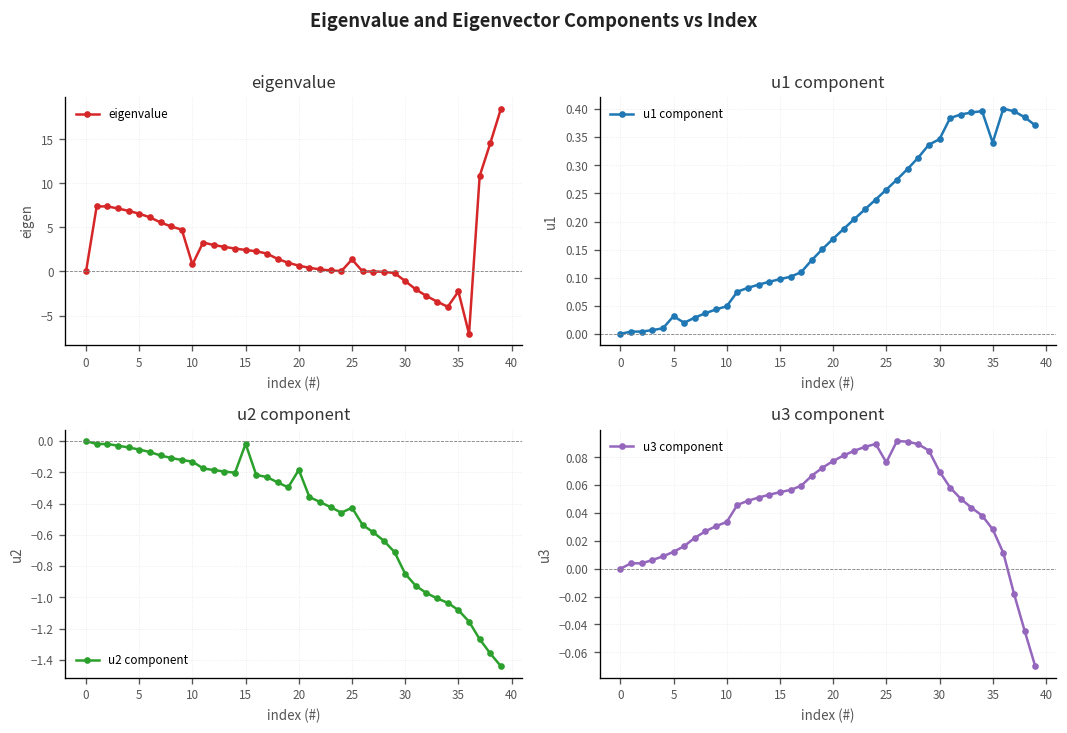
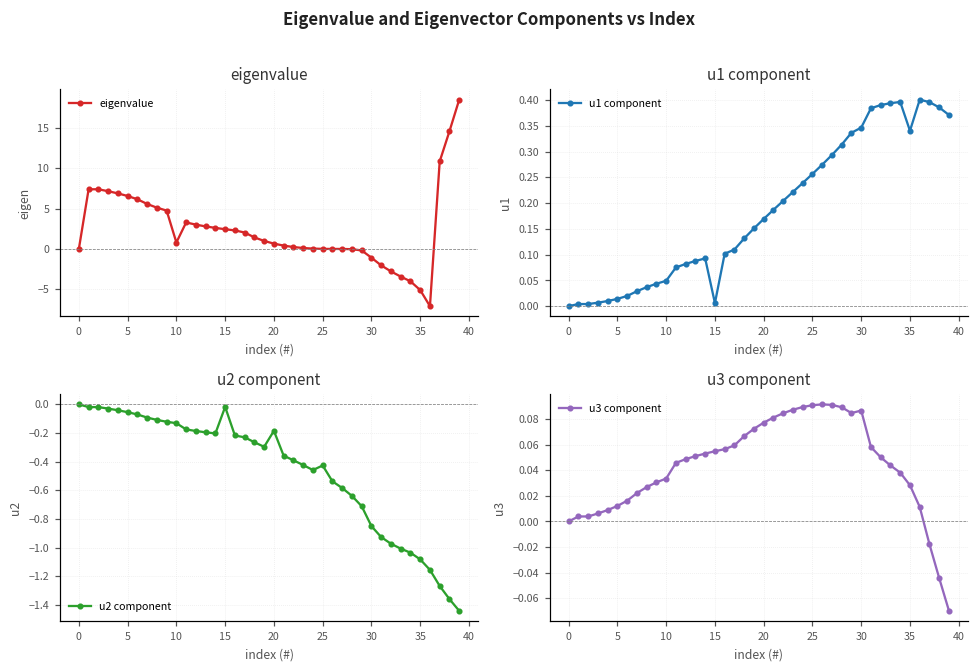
eigenvalue, 25: 1 -> 0
eigenvalue, 35: -2 -> -5
u1 component, 5: 0.03 -> 0.01
u1 component, 15: 0.10 -> 0.01
u3 component, 25: 0.076 -> 0.091
u3 component, 30: 0.070 -> 0.087
